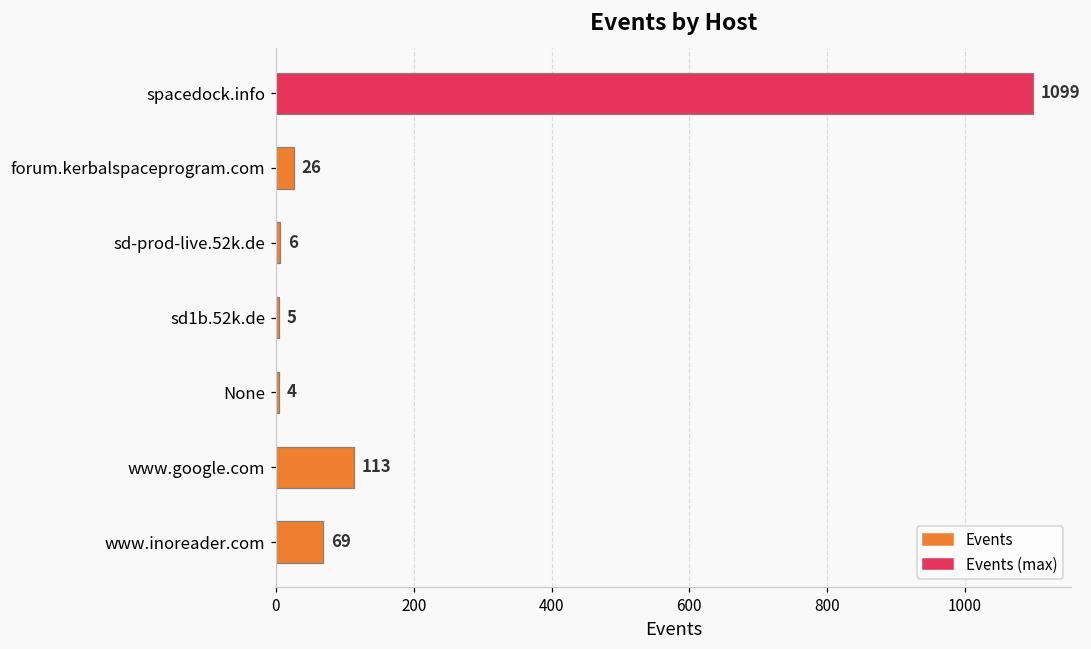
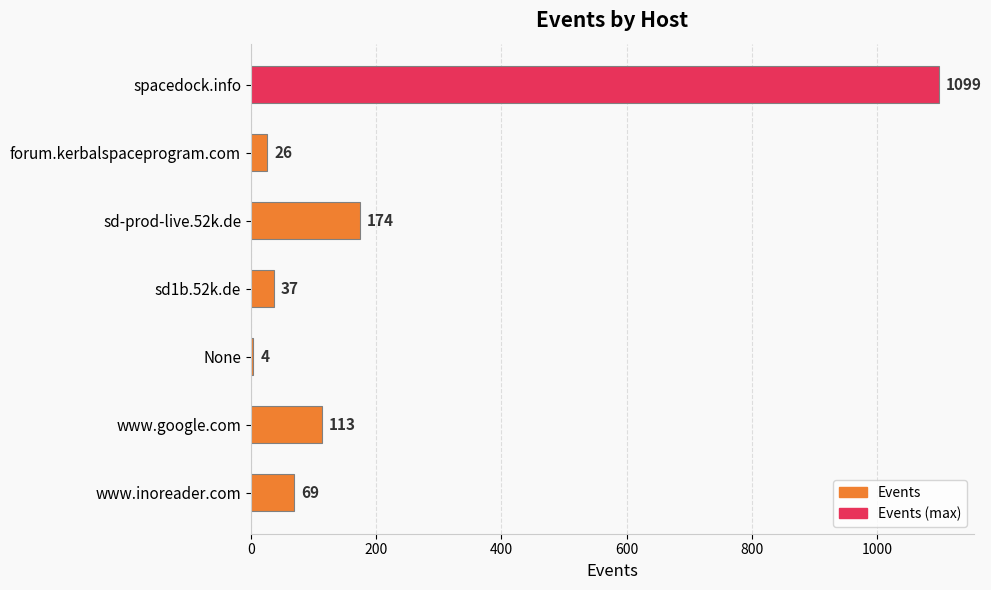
sd-prod-live.52k.de: 6 -> 174
sd1b.52k.de: 5 -> 37
